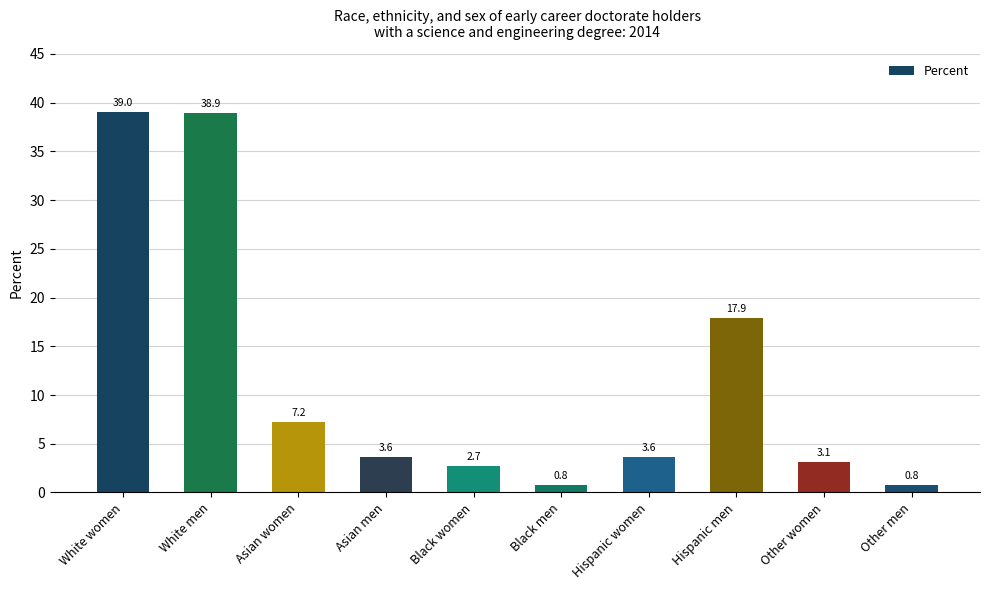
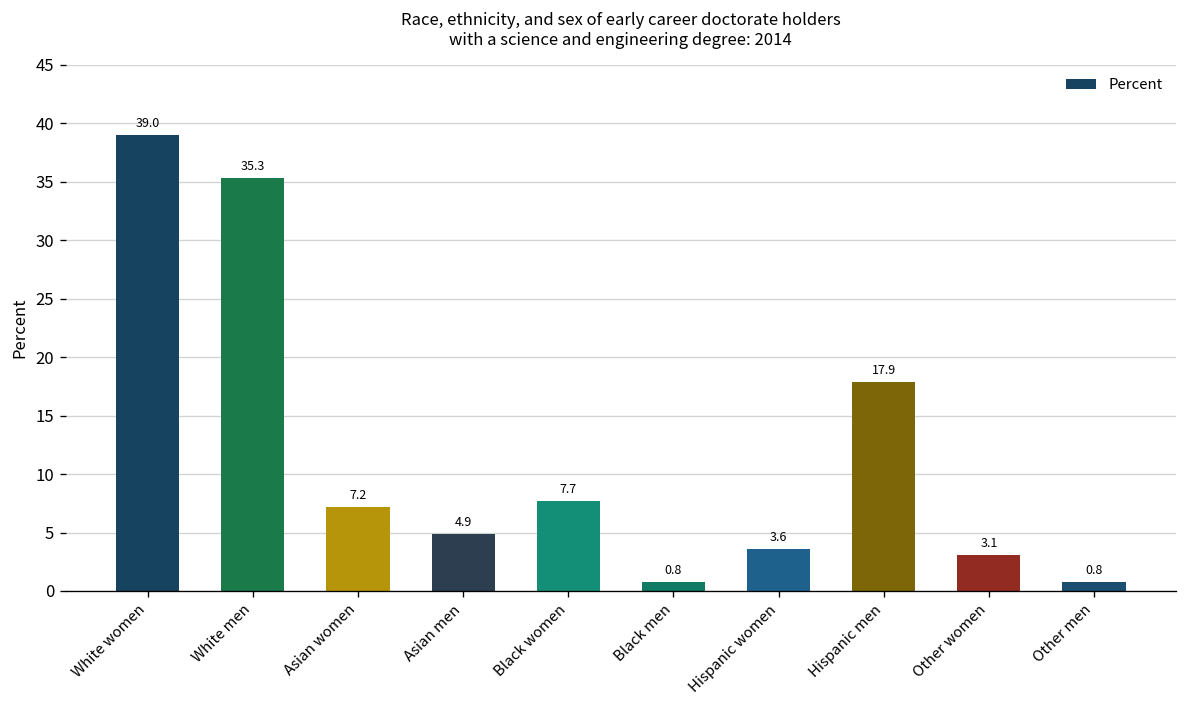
White men: 38.9 -> 35.3
Asian men: 3.6 -> 4.9
Black women: 2.7 -> 7.7
